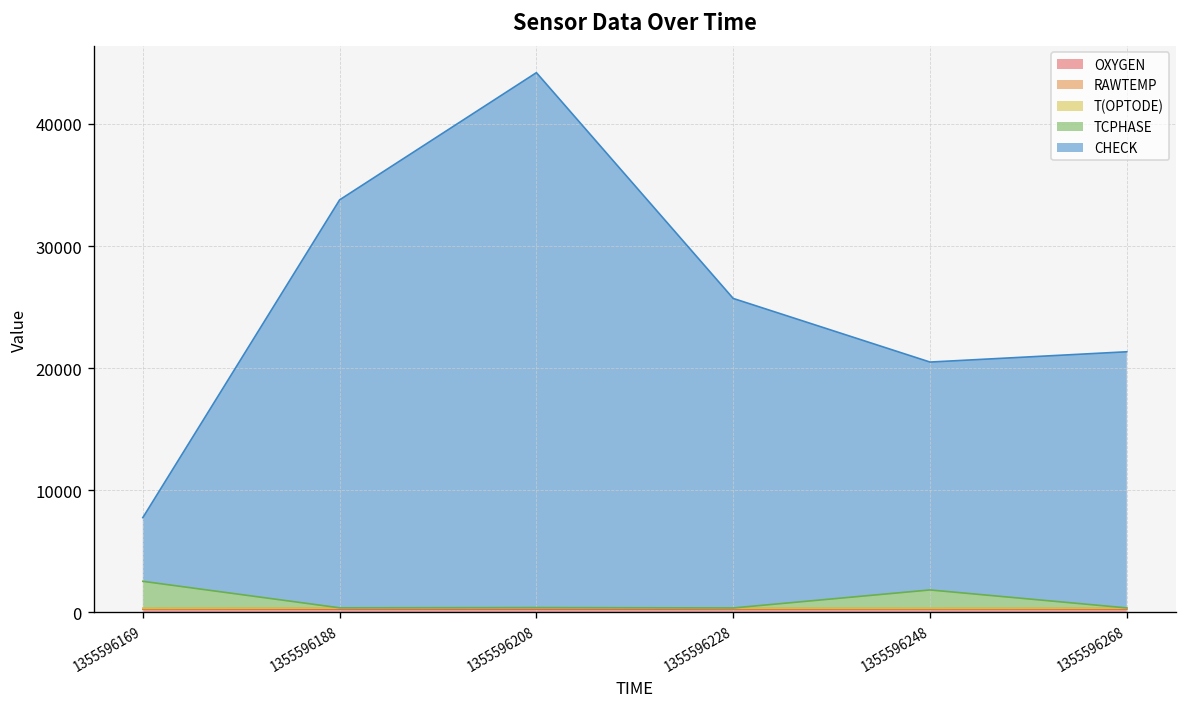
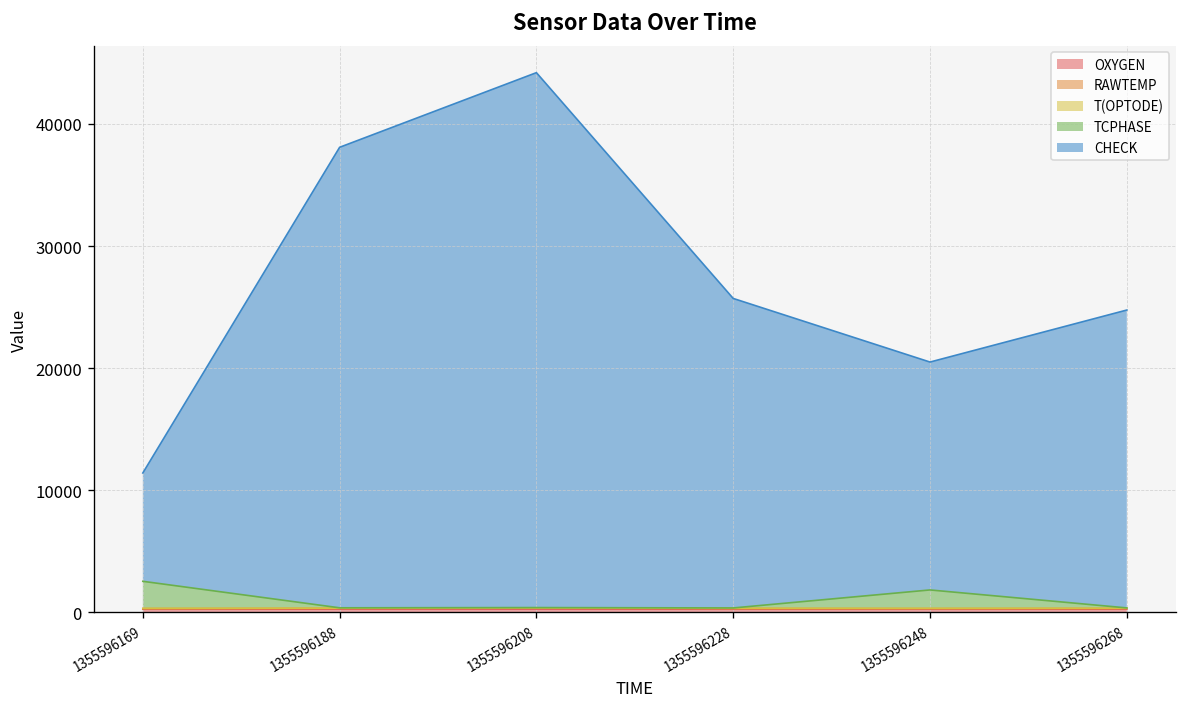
CHECK, 1355596169: 5200 -> 8900
CHECK, 1355596188: 33400 -> 37700
CHECK, 1355596268: 21000 -> 24400
